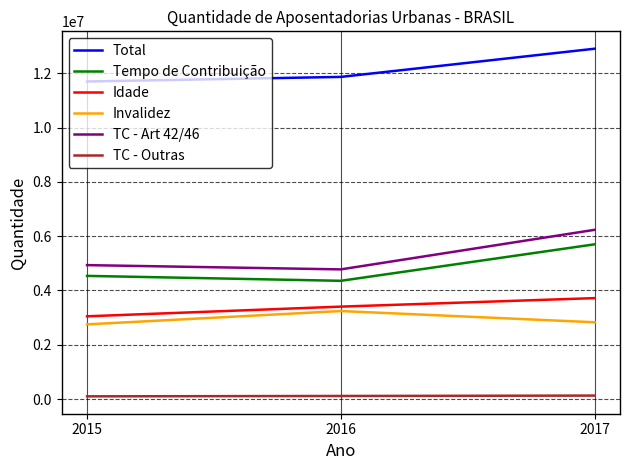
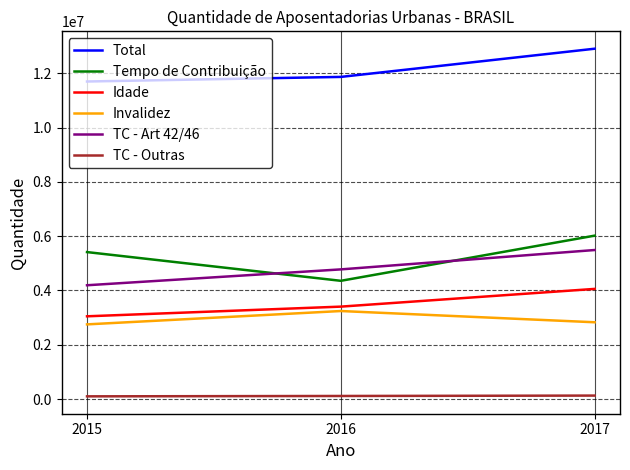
Tempo de Contribuição, 2015: 4500000 -> 5400000
TC - Art 42/46, 2015: 4900000 -> 4200000
Tempo de Contribuição, 2017: 5700000 -> 6000000
Idade, 2017: 3700000 -> 4100000
TC - Art 42/46, 2017: 6200000 -> 5500000
